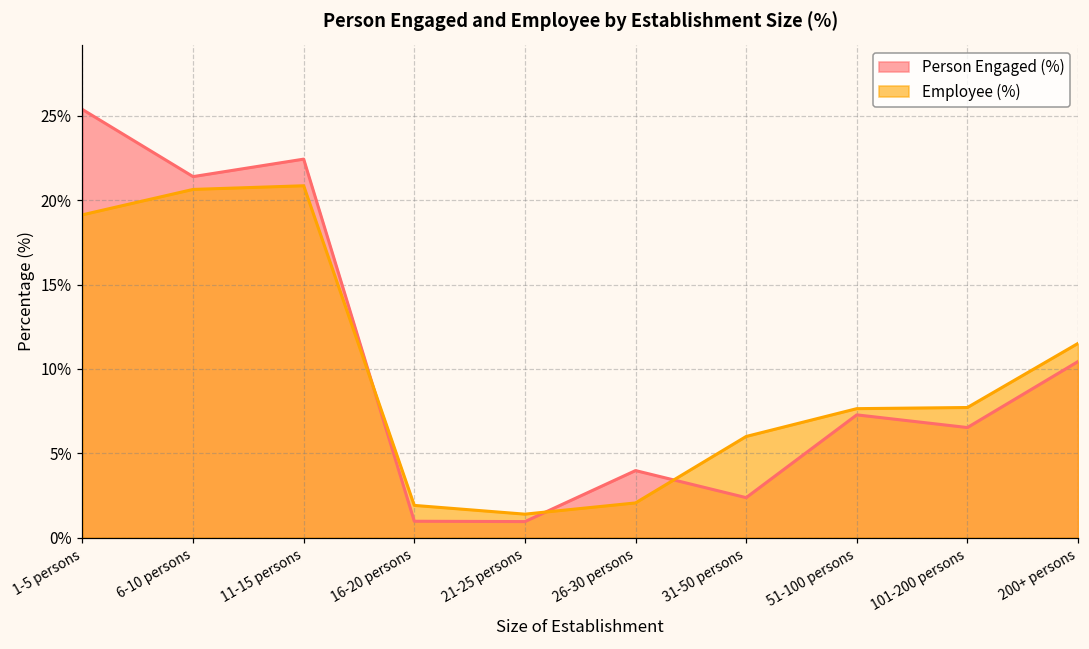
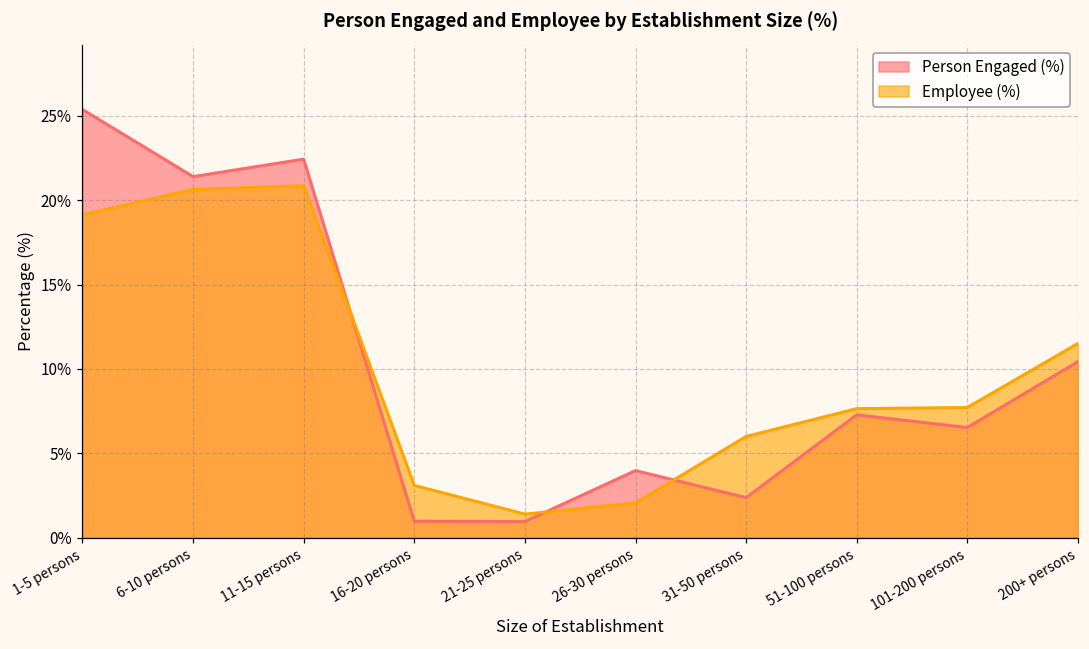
Employee (%), 16-20 persons: 1.9% -> 3.1%
